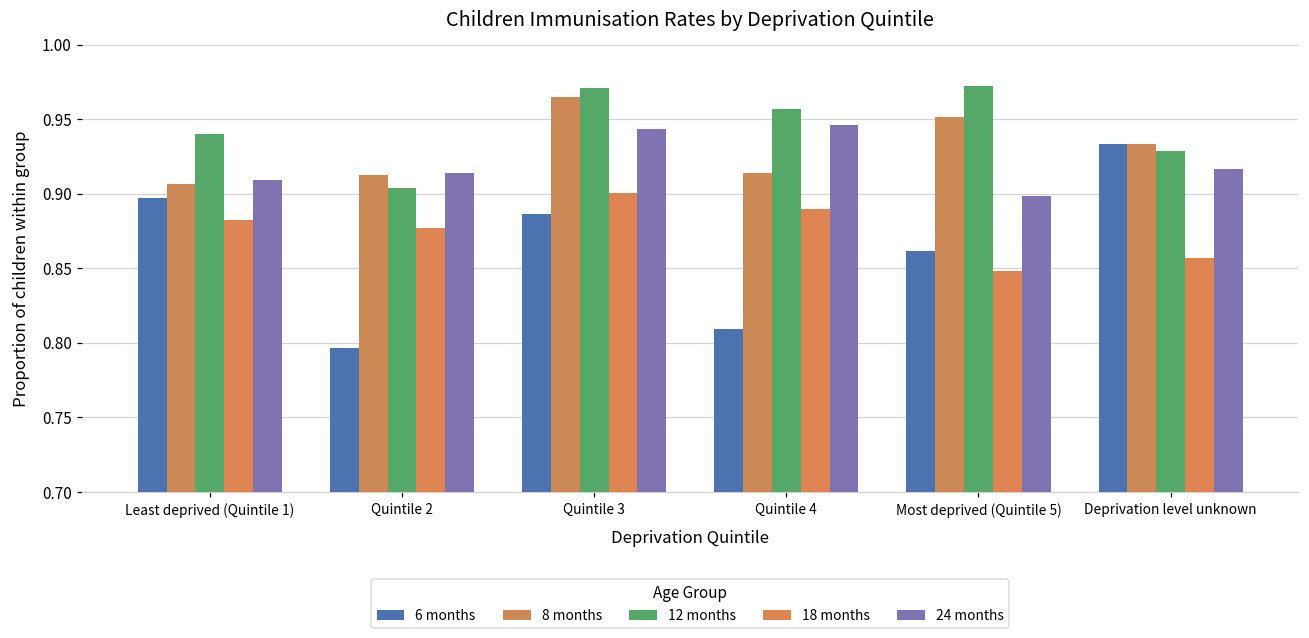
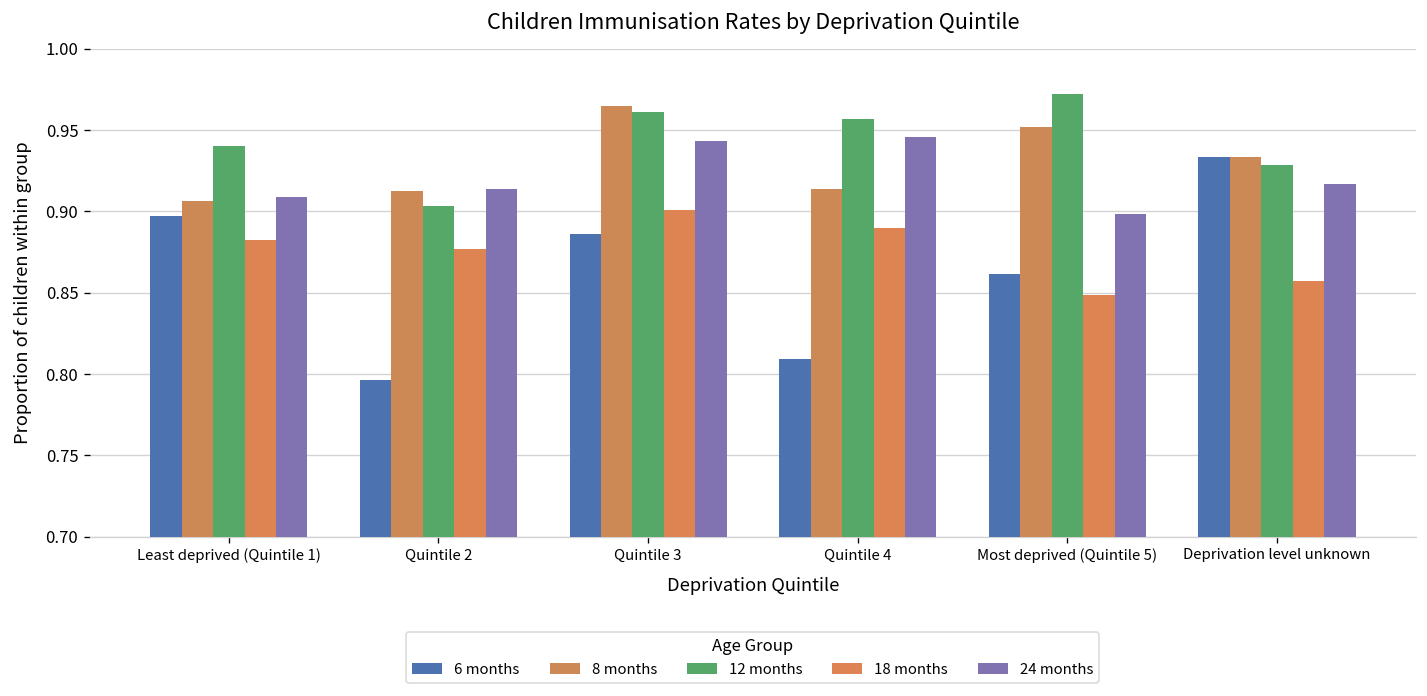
12 months, Quintile 3: 0.971 -> 0.961
